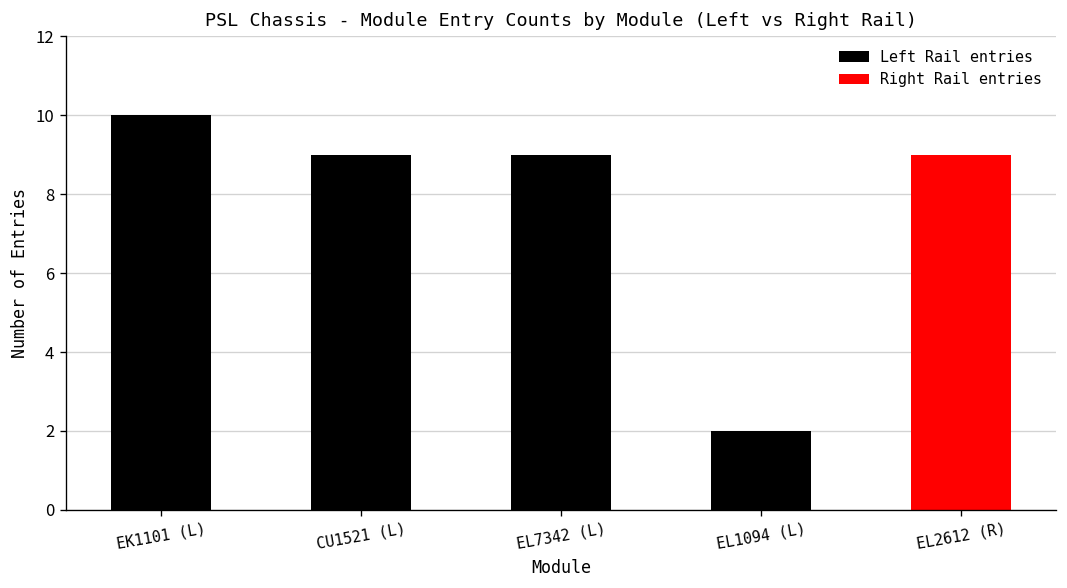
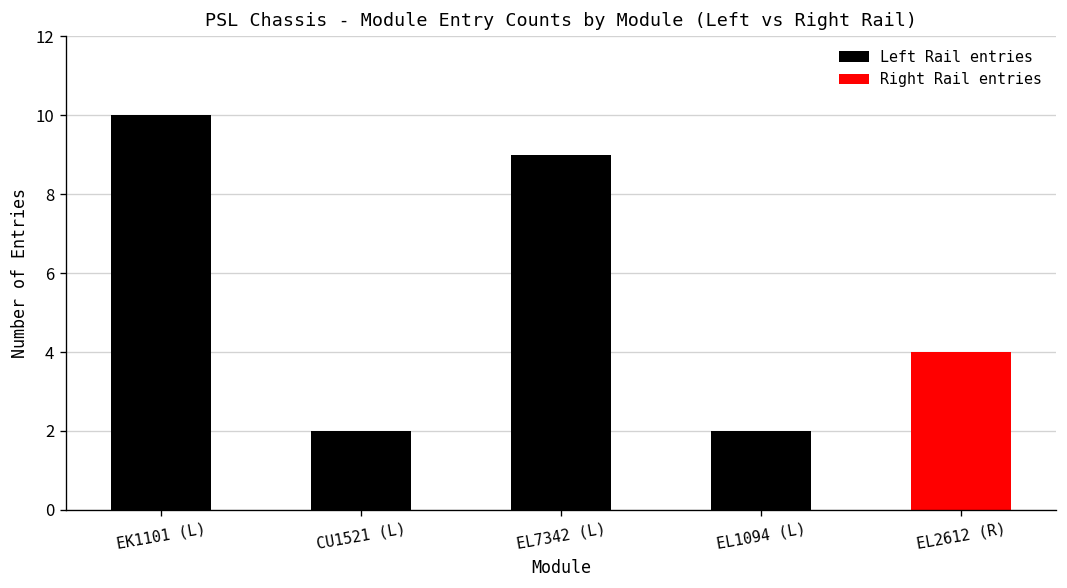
Left Rail entries, CU1521 (L): 9 -> 2
Right Rail entries, EL2612 (R): 9 -> 4
